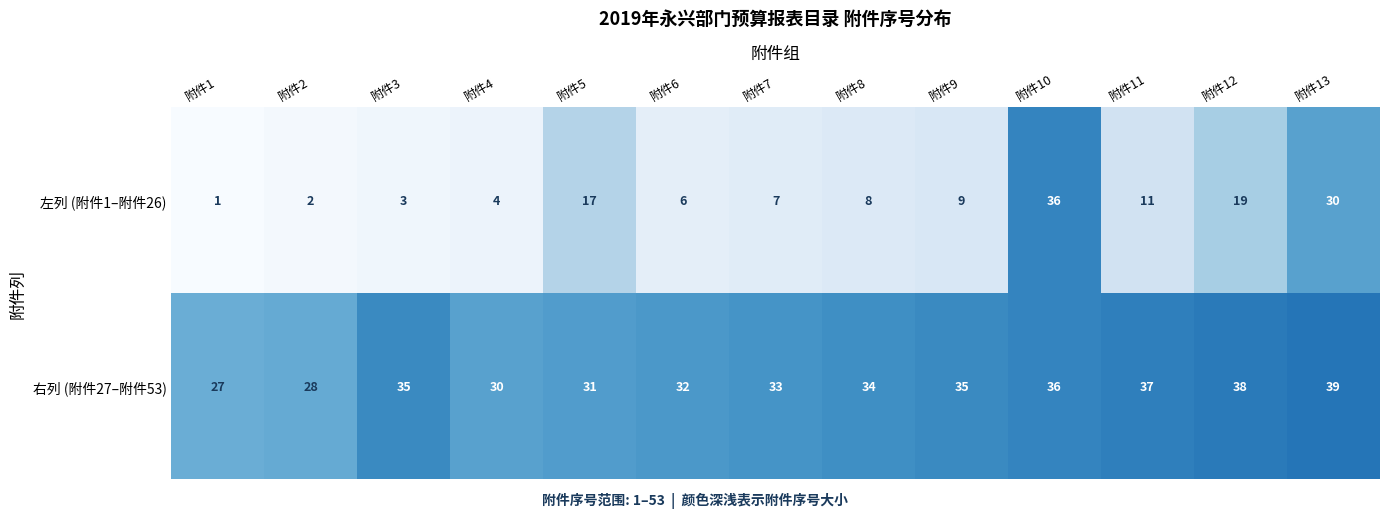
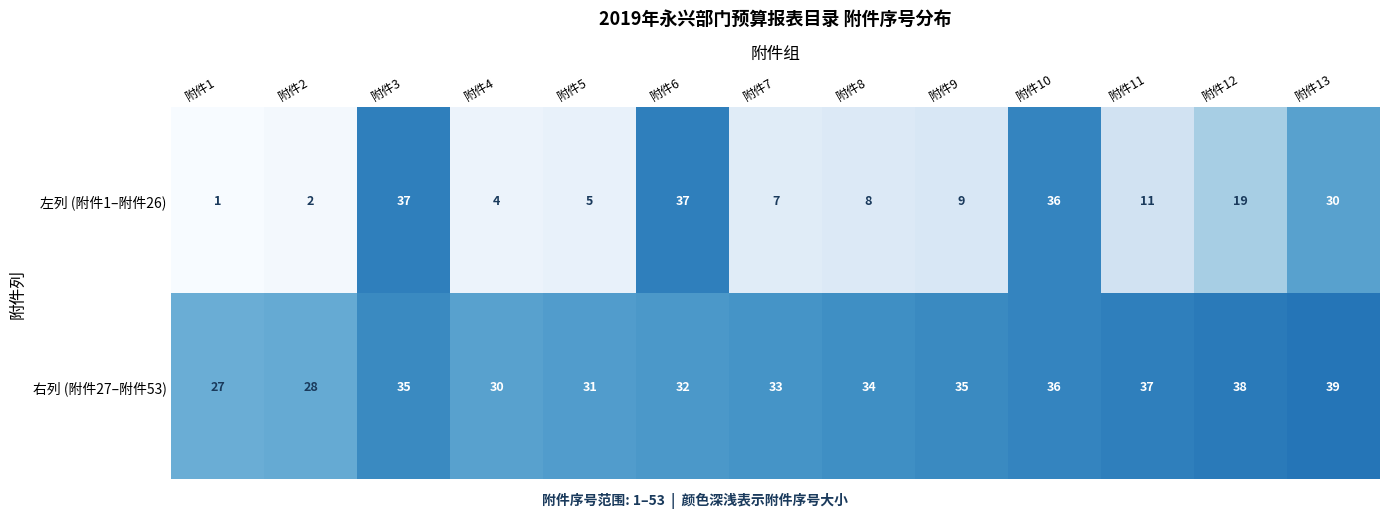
左列 (附件1–附件26), 附件3: 3 -> 37
左列 (附件1–附件26), 附件5: 17 -> 5
左列 (附件1–附件26), 附件6: 6 -> 37
